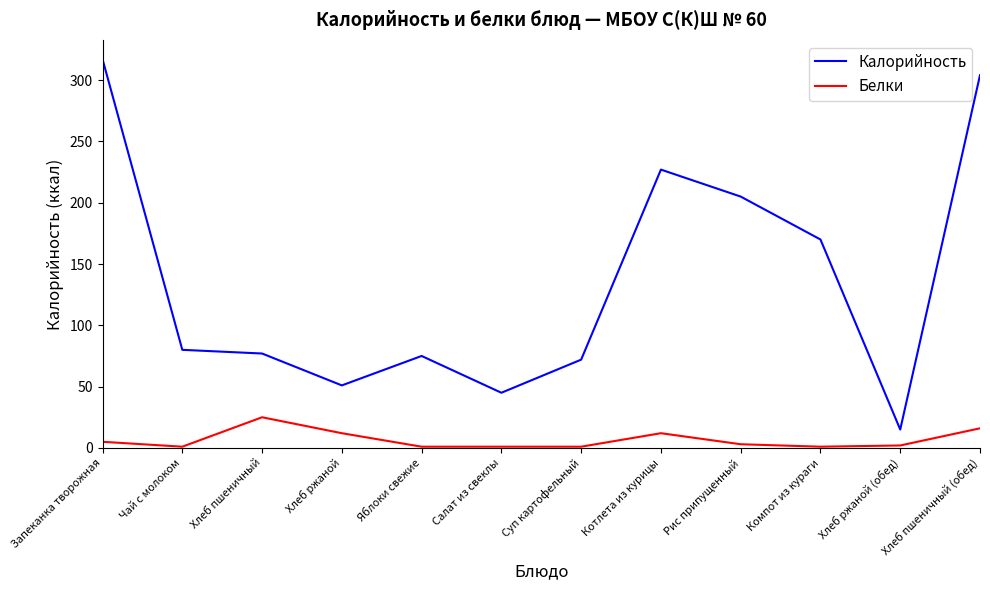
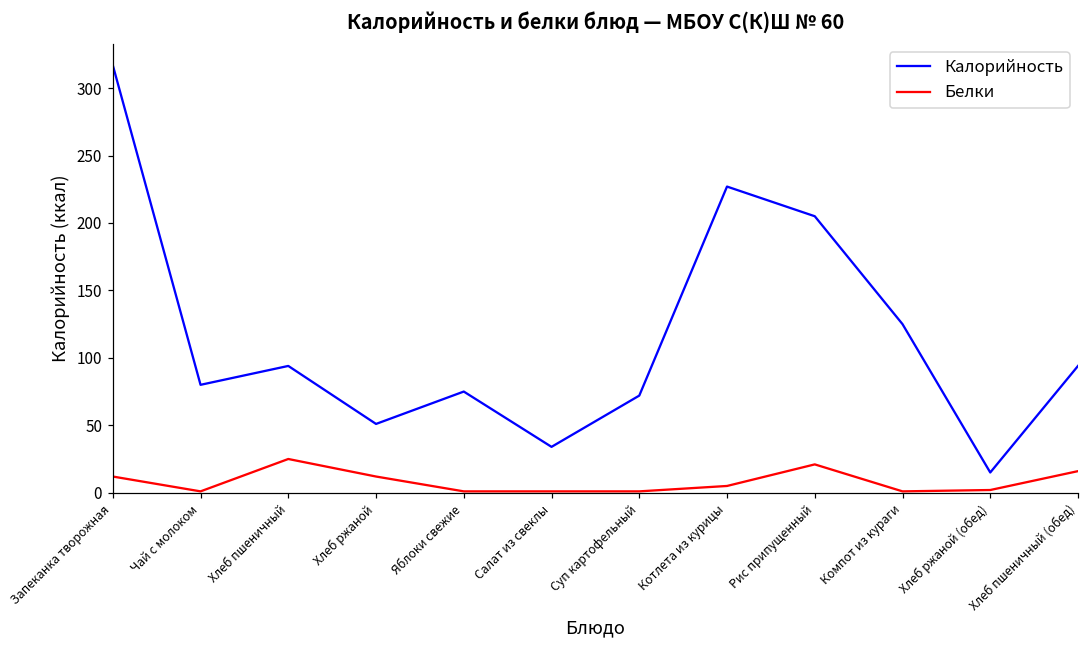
Белки, Запеканка творожная: 5 -> 12
Калорийность, Хлеб пшеничный: 77 -> 94
Калорийность, Салат из свеклы: 45 -> 34
Белки, Котлета из курицы: 12 -> 5
Белки, Рис припущенный: 3 -> 21
Калорийность, Компот из кураги: 170 -> 125
Калорийность, Хлеб пшеничный (обед): 304 -> 94
